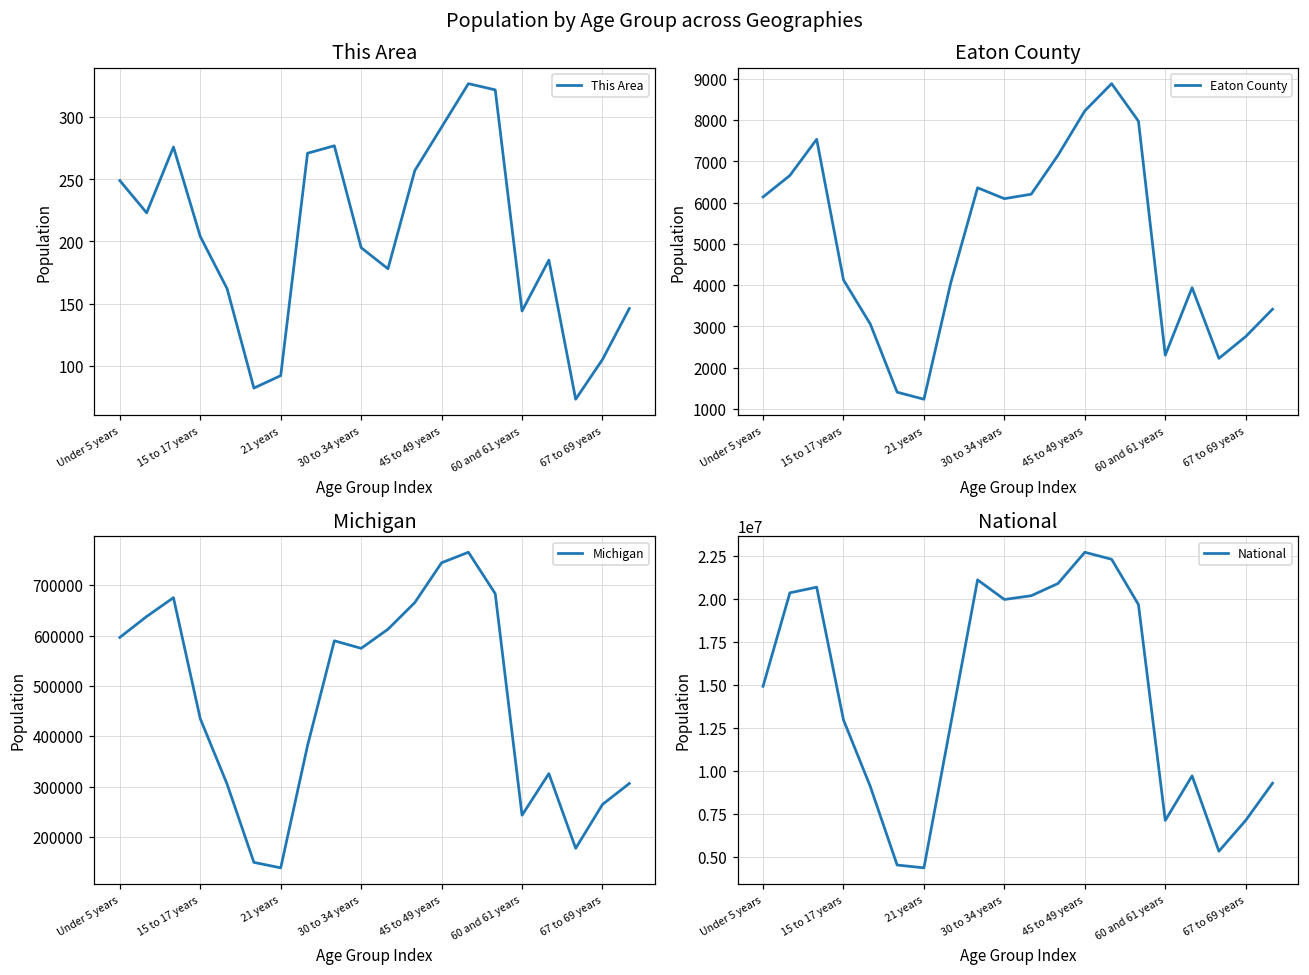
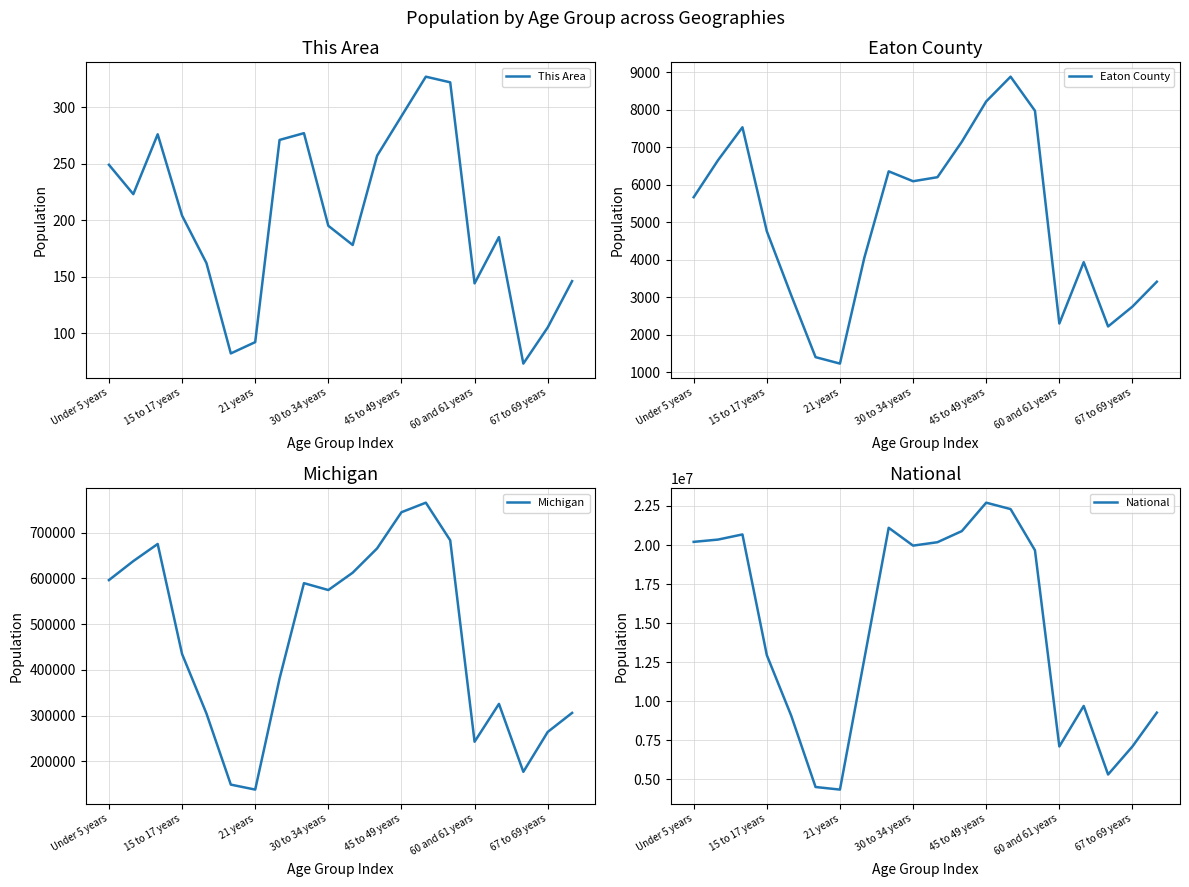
Eaton County, Under 5 years: 6100 -> 5700
Eaton County, 15 to 17 years: 4100 -> 4800
National, Under 5 years: 14900000 -> 20200000
